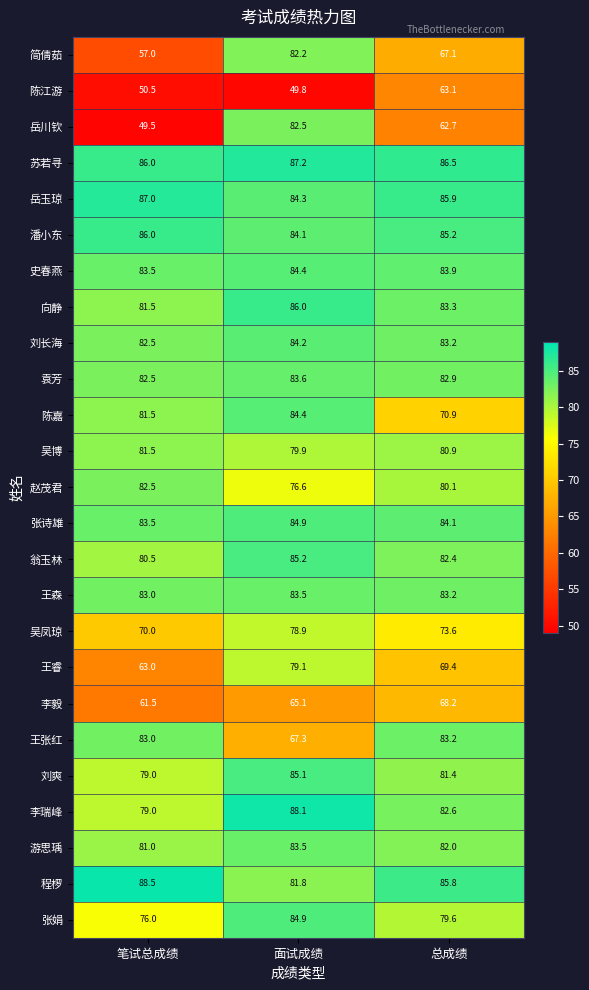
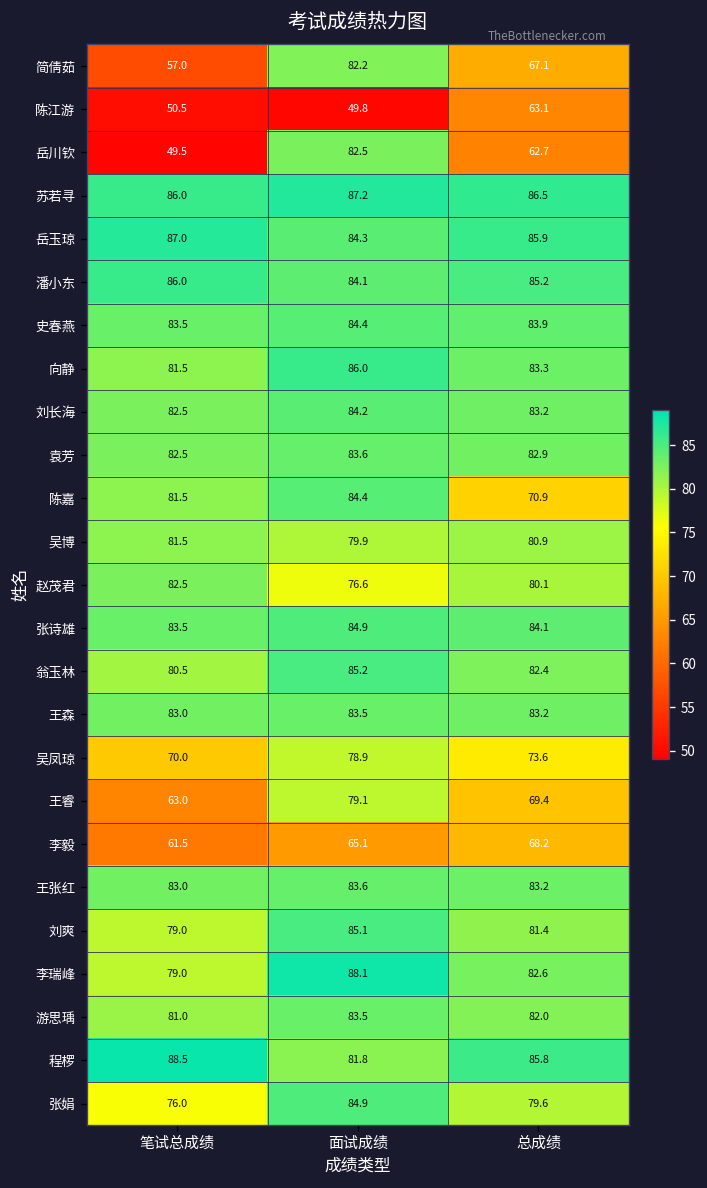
王张红, 面试成绩: 67.3 -> 83.6
